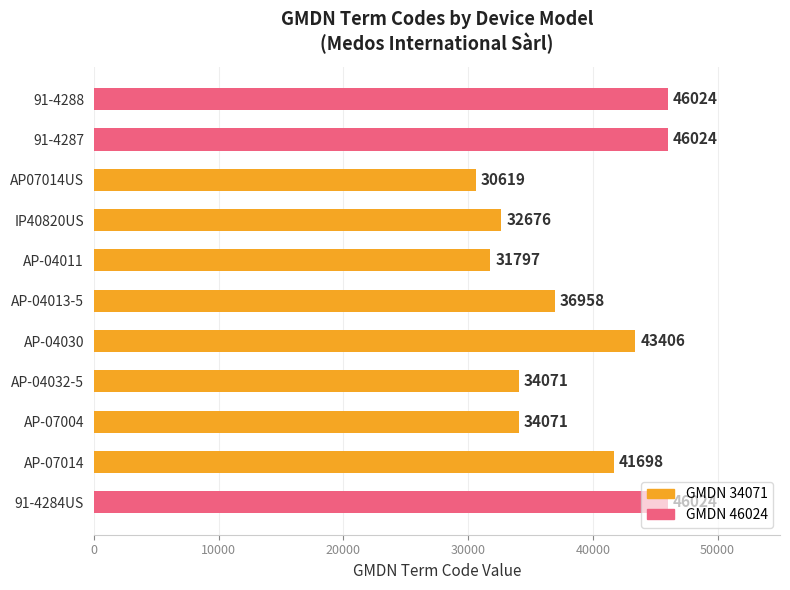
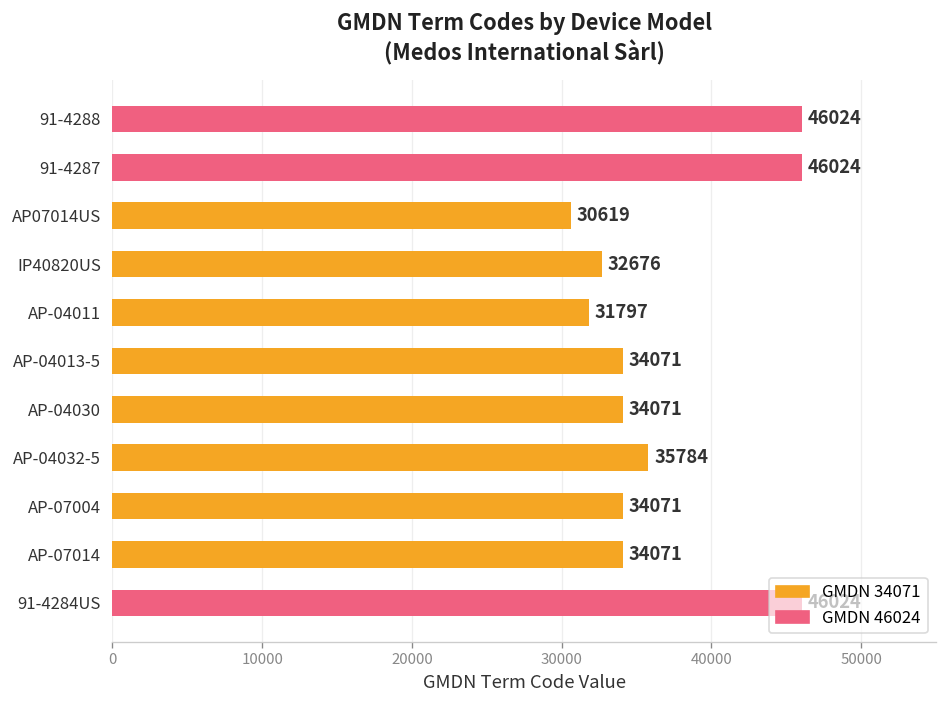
AP-04013-5: 36958 -> 34071
AP-04030: 43406 -> 34071
AP-04032-5: 34071 -> 35784
AP-07014: 41698 -> 34071
